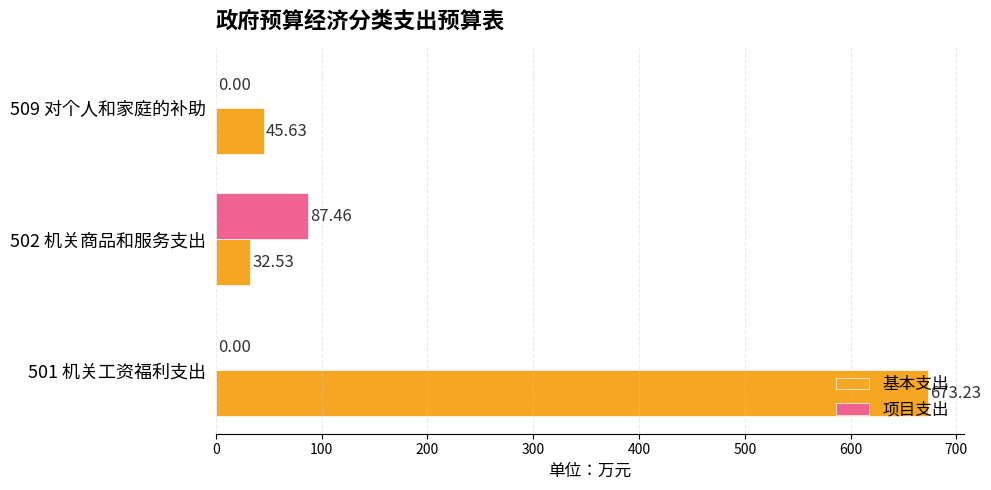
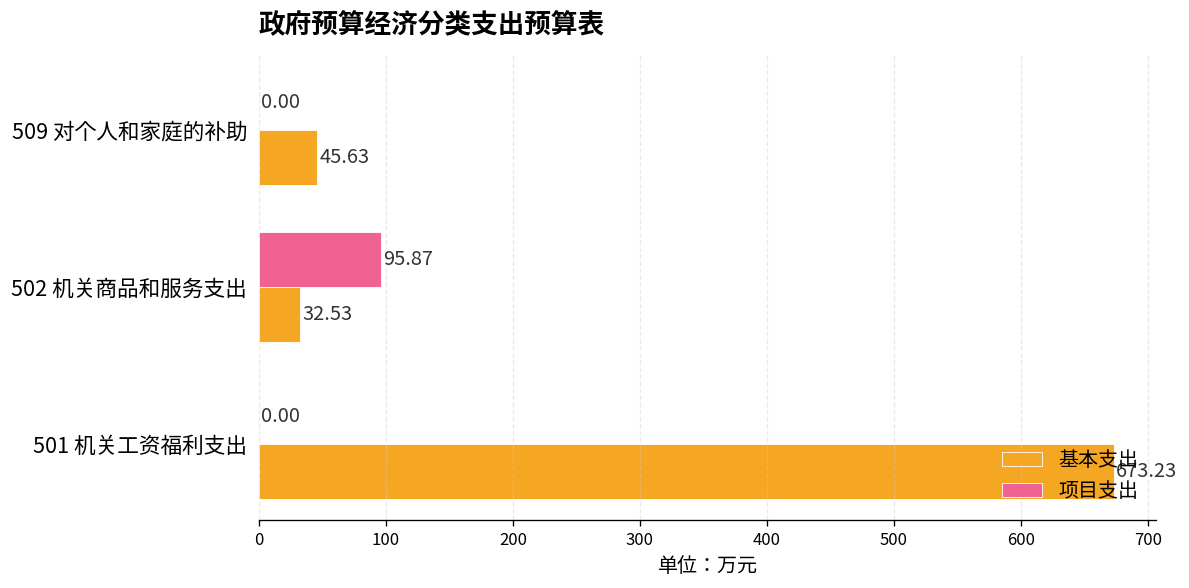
项目支出, 502 机关商品和服务支出: 87.46 -> 95.87
